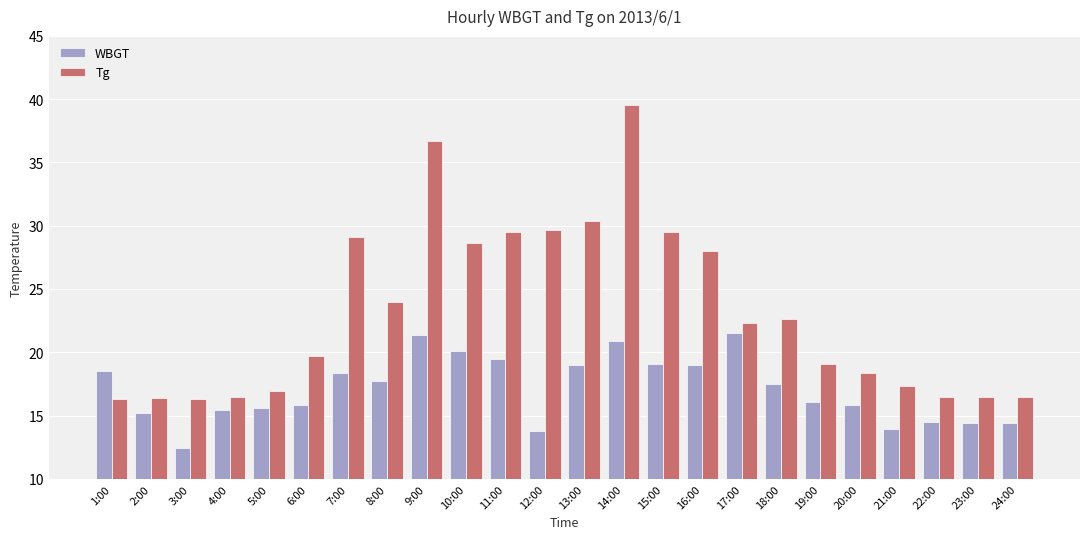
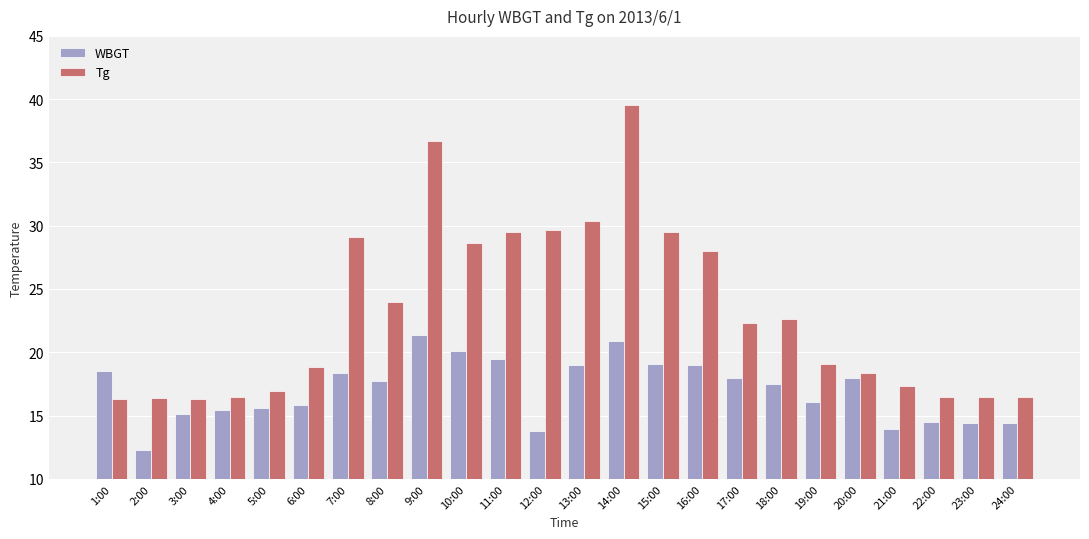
WBGT, 2:00: 15.2 -> 12.3
WBGT, 3:00: 12.4 -> 15.1
Tg, 6:00: 19.7 -> 18.8
WBGT, 17:00: 21.5 -> 18.0
WBGT, 20:00: 15.8 -> 18.0
